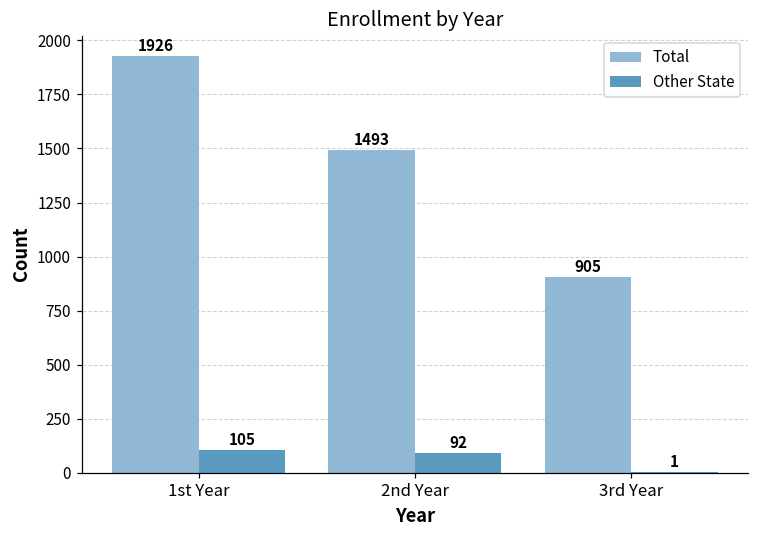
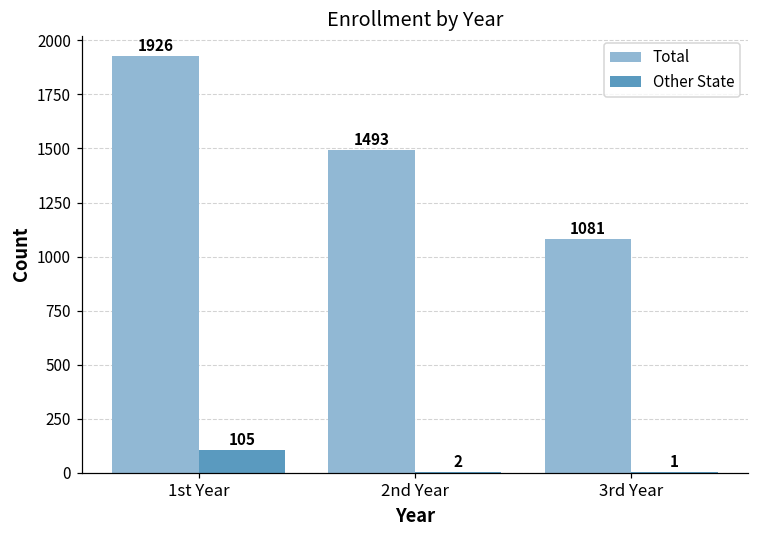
Other State, 2nd Year: 92 -> 2
Total, 3rd Year: 905 -> 1081
